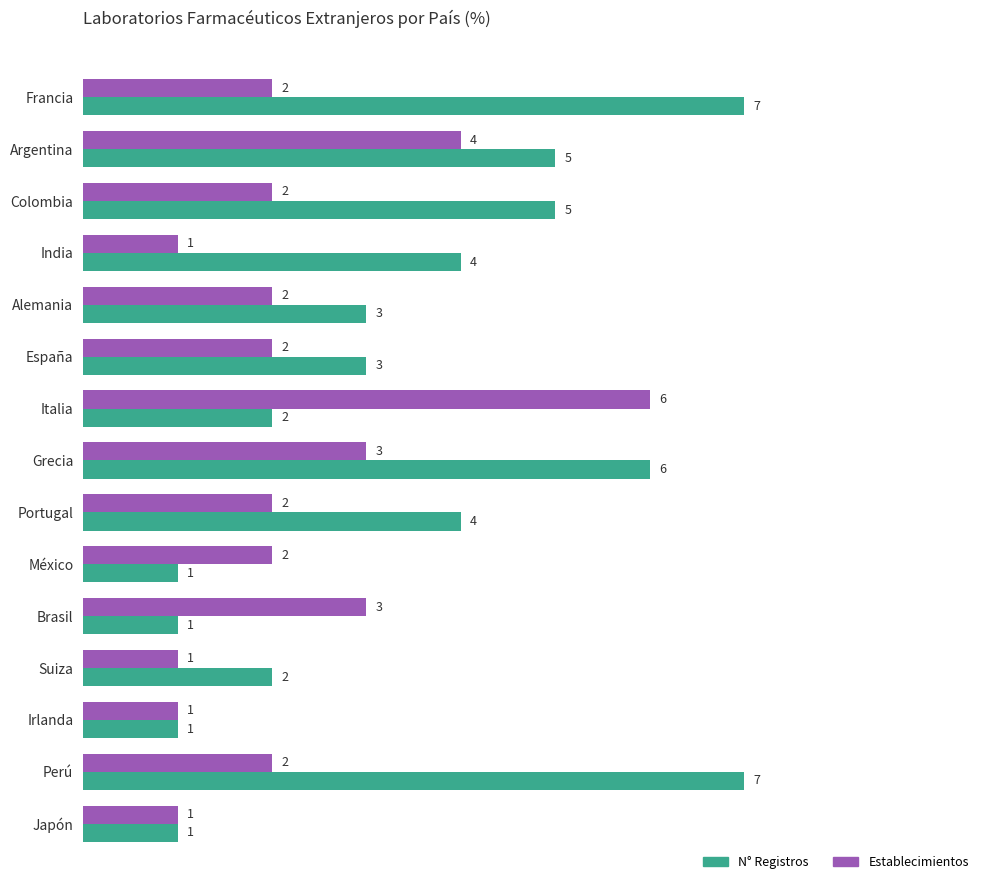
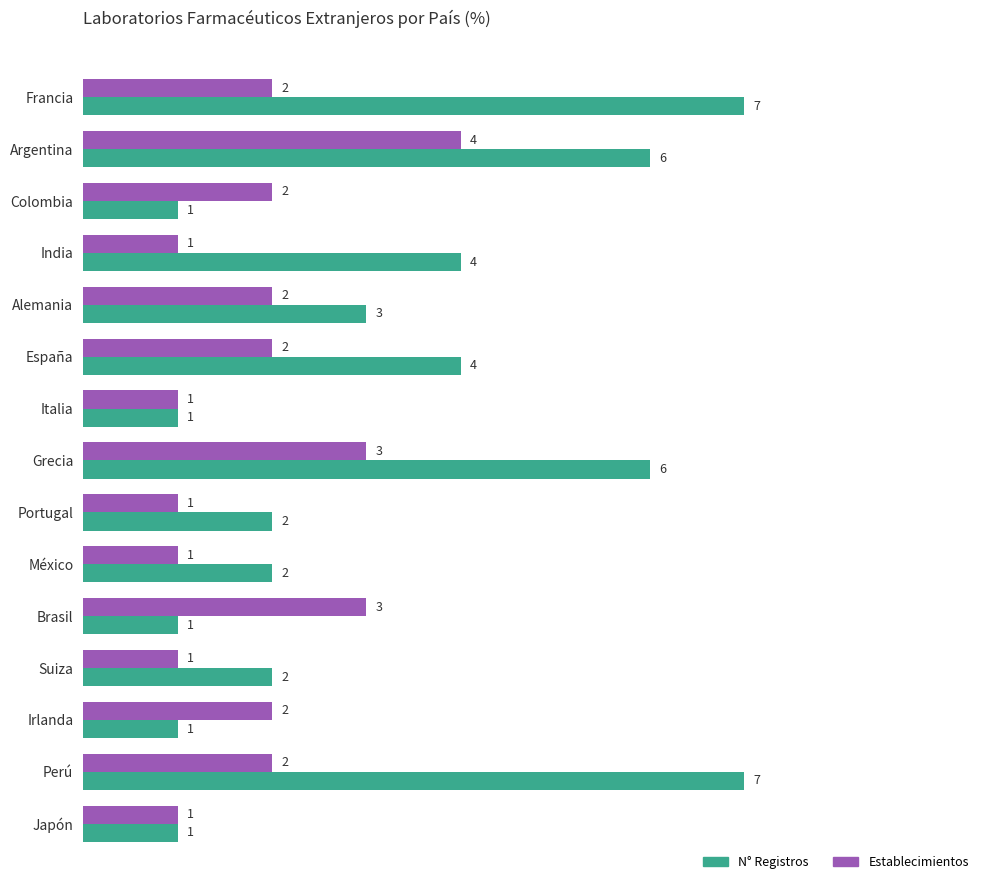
N° Registros, Argentina: 5 -> 6
N° Registros, Colombia: 5 -> 1
N° Registros, España: 3 -> 4
Establecimientos, Italia: 6 -> 1
N° Registros, Italia: 2 -> 1
Establecimientos, Portugal: 2 -> 1
N° Registros, Portugal: 4 -> 2
Establecimientos, México: 2 -> 1
N° Registros, México: 1 -> 2
Establecimientos, Irlanda: 1 -> 2
